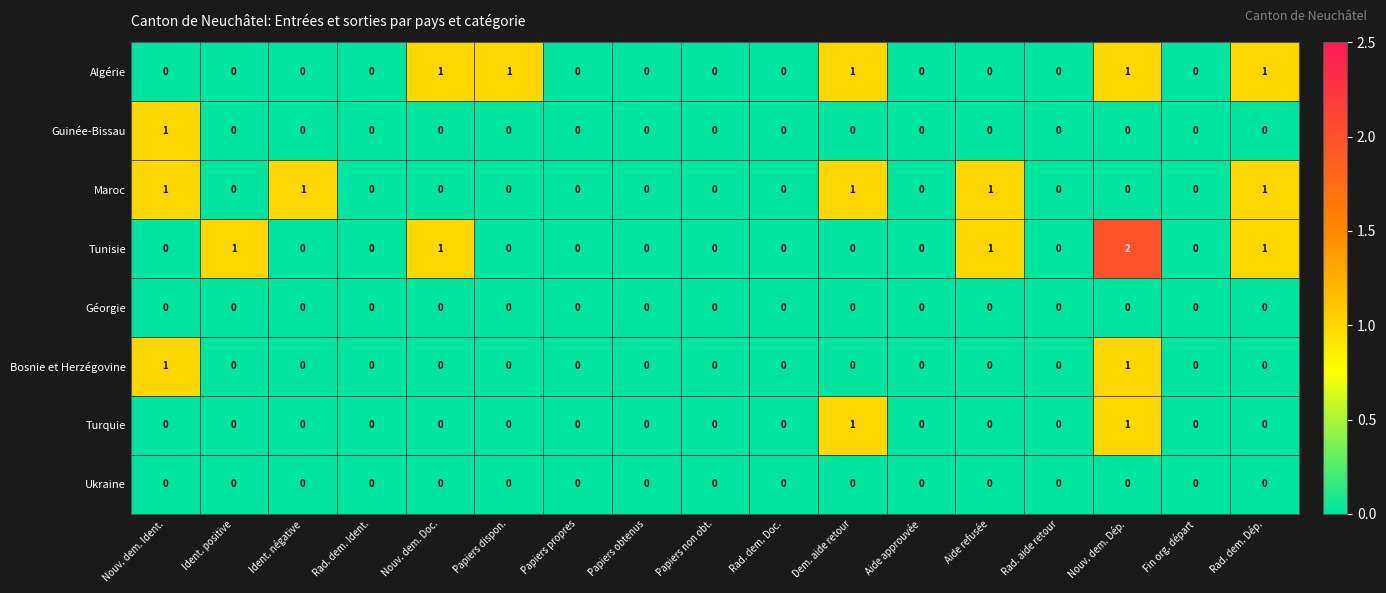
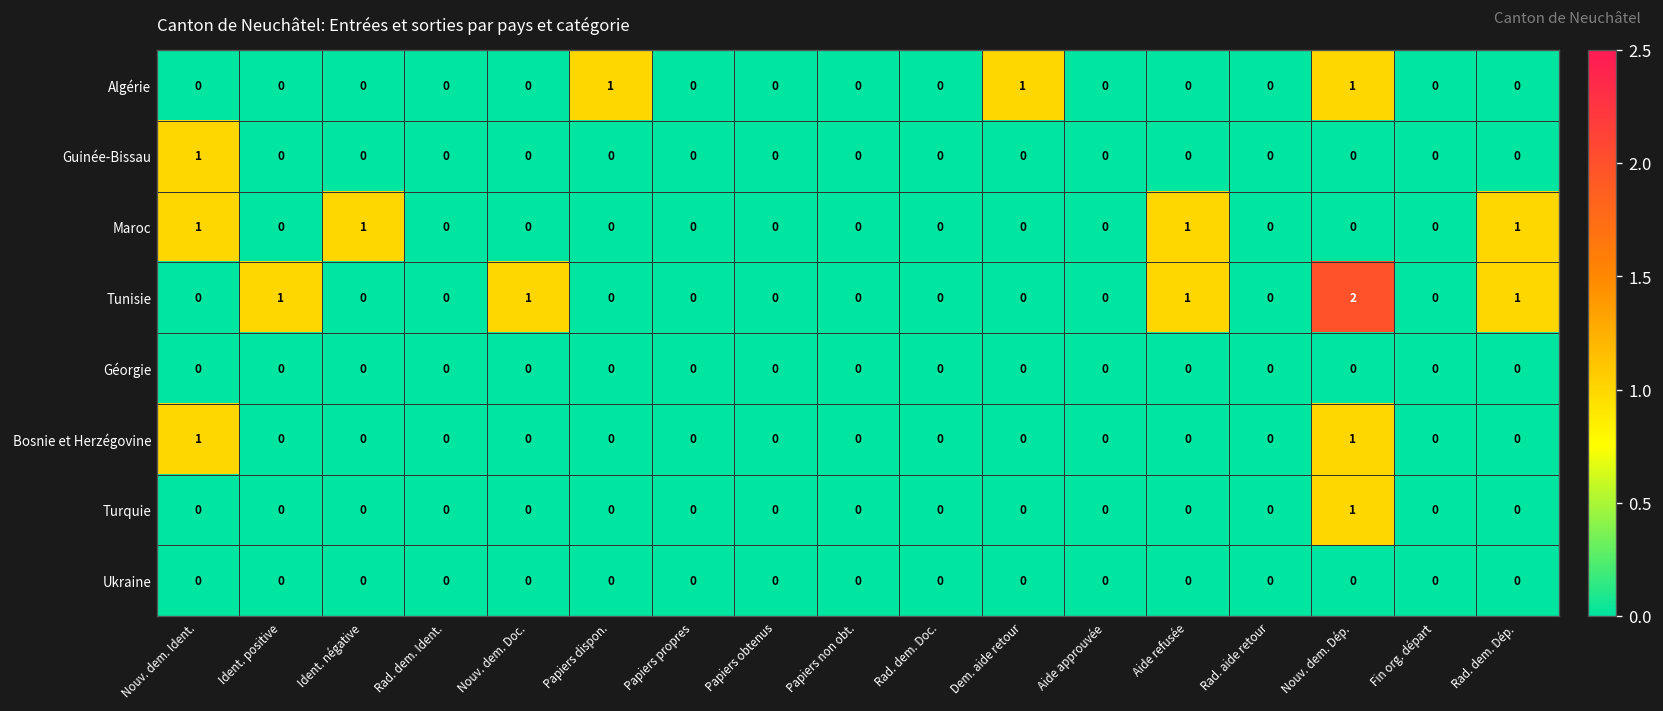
Algérie, Nouv. dem. Doc.: 1 -> 0
Algérie, Rad. dem. Dép.: 1 -> 0
Maroc, Dem. aide retour: 1 -> 0
Turquie, Dem. aide retour: 1 -> 0
